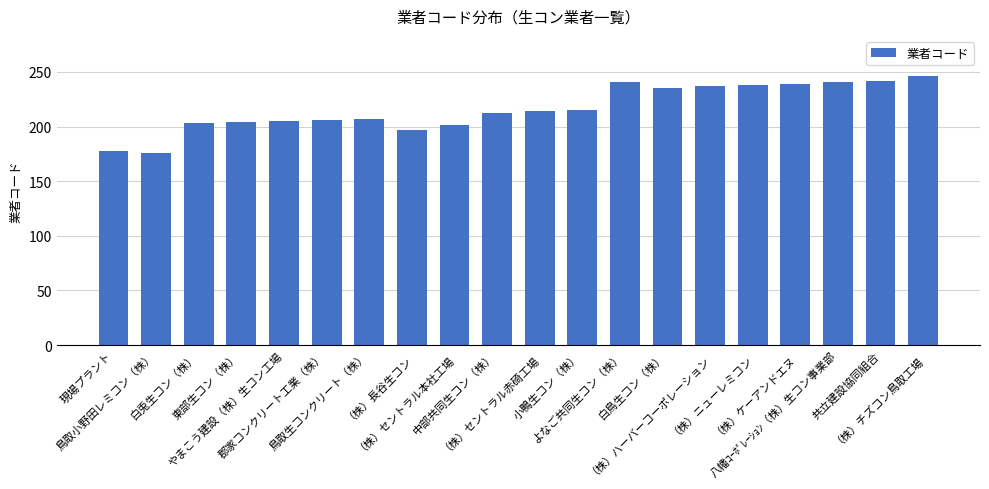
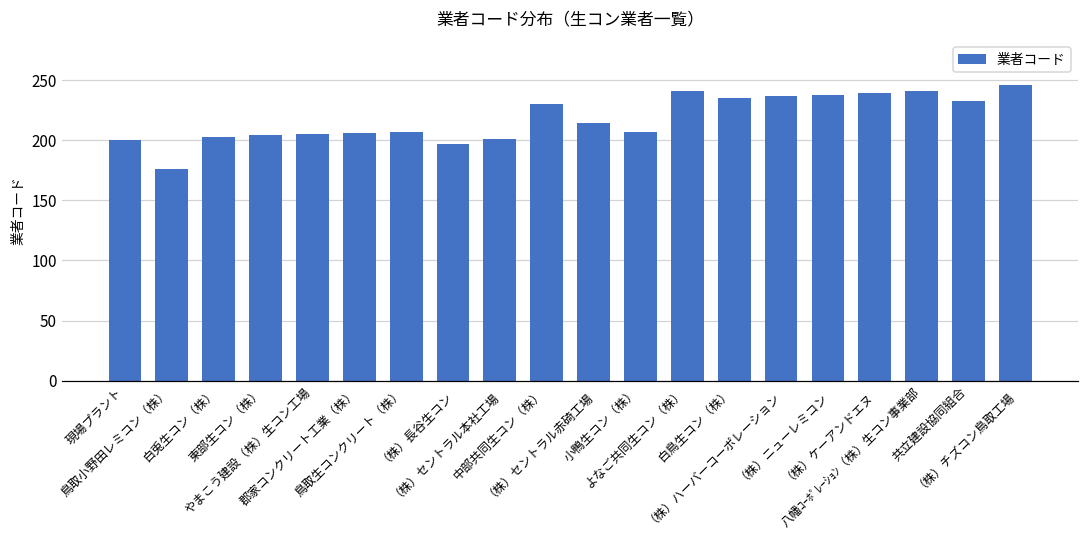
現場プラント: 178 -> 200
中部共同生コン（株）: 212 -> 230
小鴨生コン（株）: 215 -> 207
共立建設協同組合: 242 -> 233
